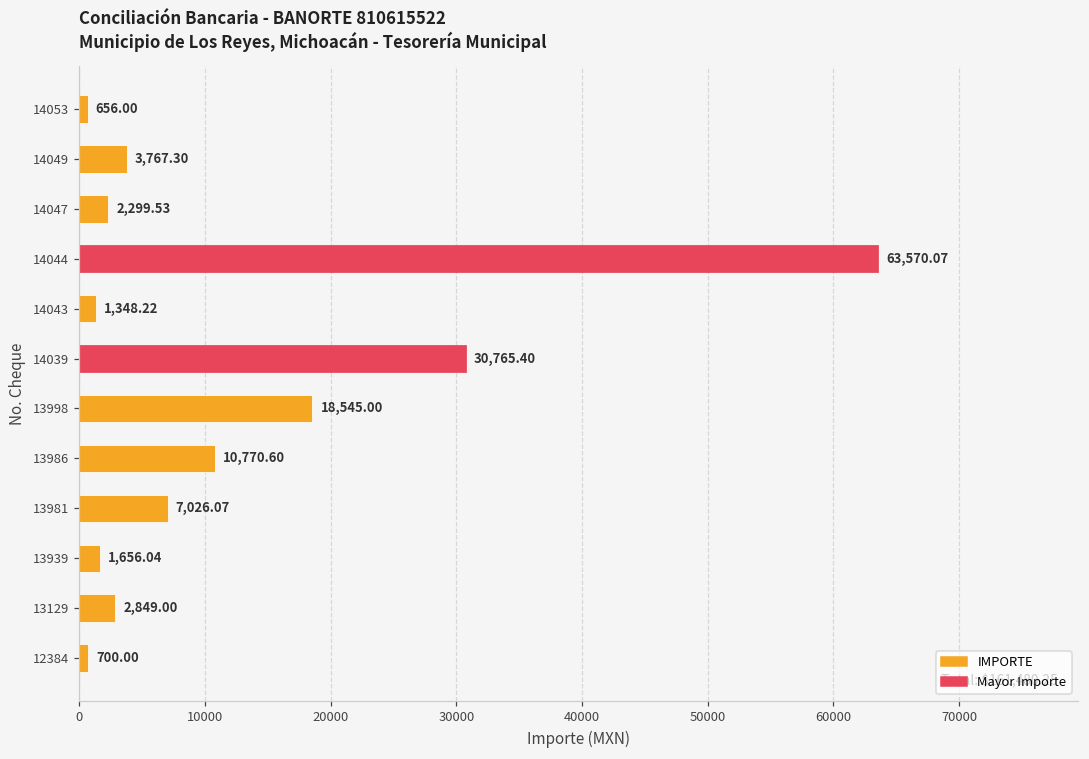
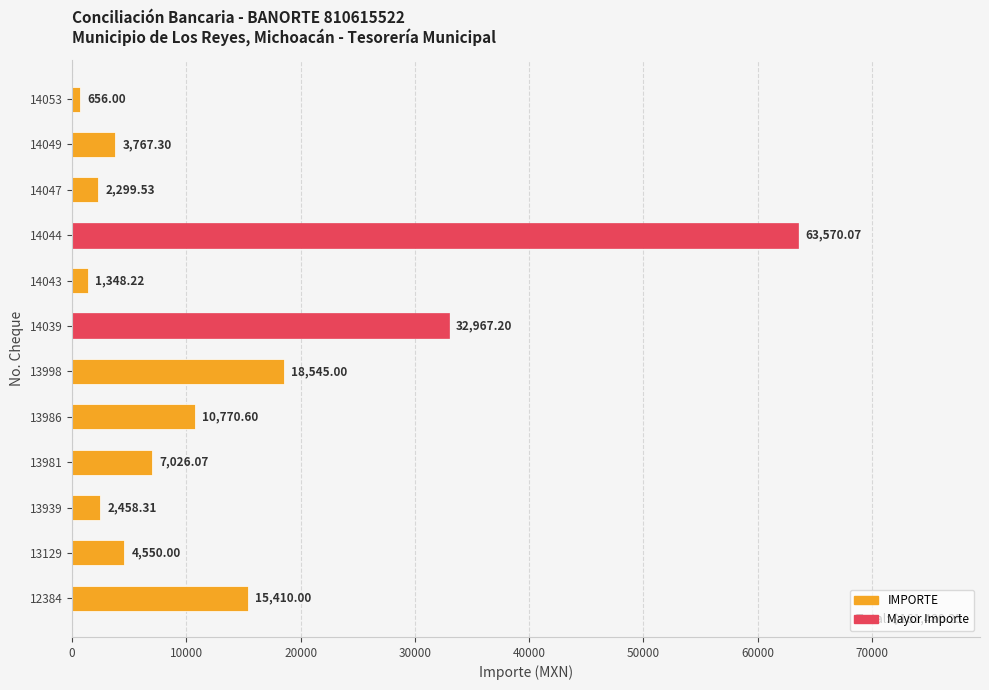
14039: 30,765.40 -> 32,967.20
13939: 1,656.04 -> 2,458.31
13129: 2,849.00 -> 4,550.00
12384: 700.00 -> 15,410.00
